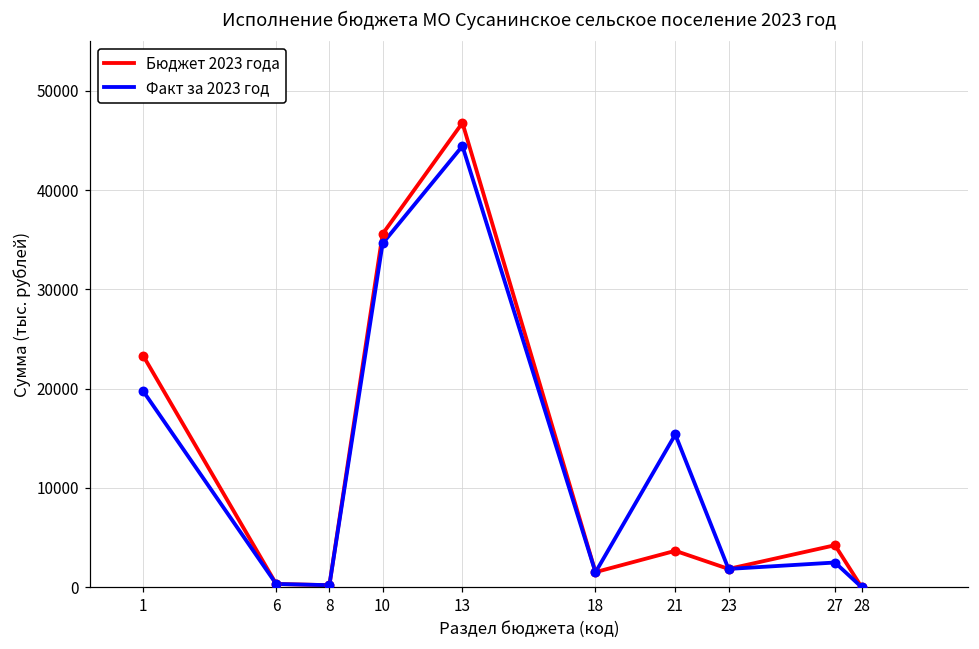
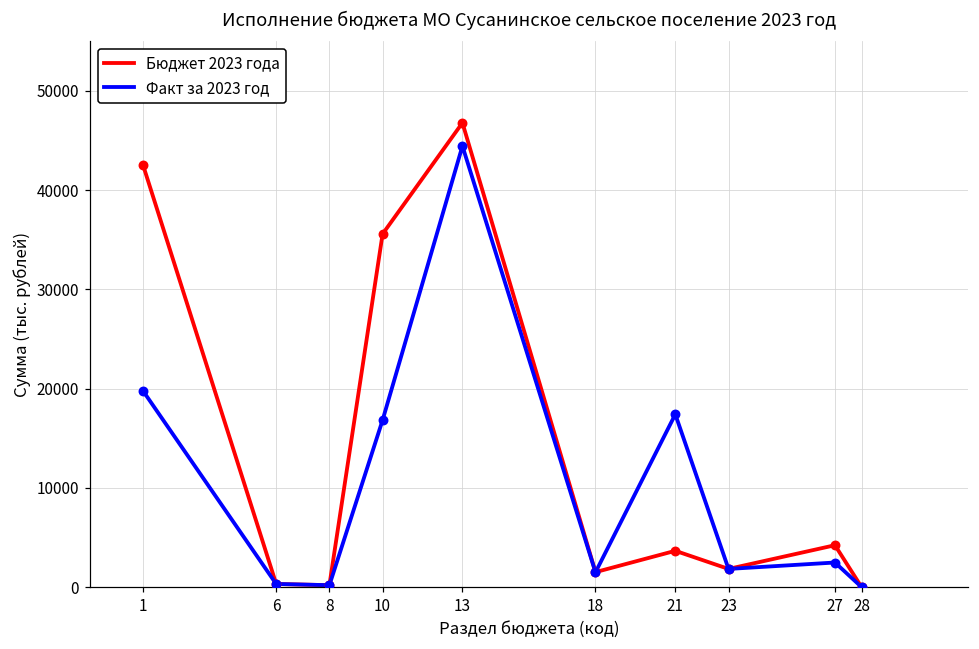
Бюджет 2023 года, 1: 23000 -> 43000
Факт за 2023 год, 10: 35000 -> 17000
Факт за 2023 год, 21: 15000 -> 17000
